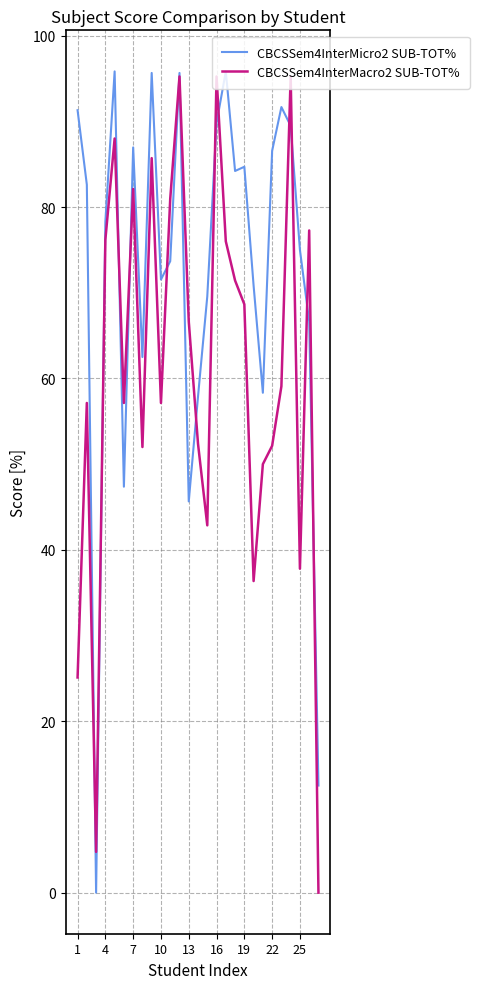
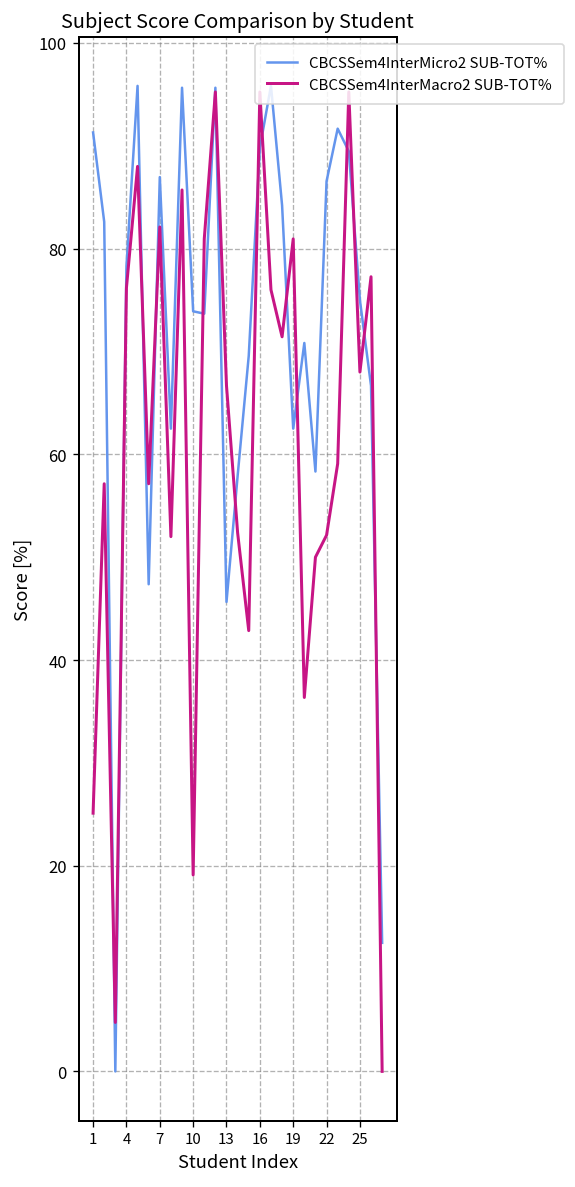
CBCSSem4InterMicro2 SUB-TOT%, 10: 72 -> 74
CBCSSem4InterMacro2 SUB-TOT%, 10: 57 -> 19
CBCSSem4InterMicro2 SUB-TOT%, 19: 85 -> 63
CBCSSem4InterMacro2 SUB-TOT%, 19: 69 -> 81
CBCSSem4InterMacro2 SUB-TOT%, 25: 38 -> 68
